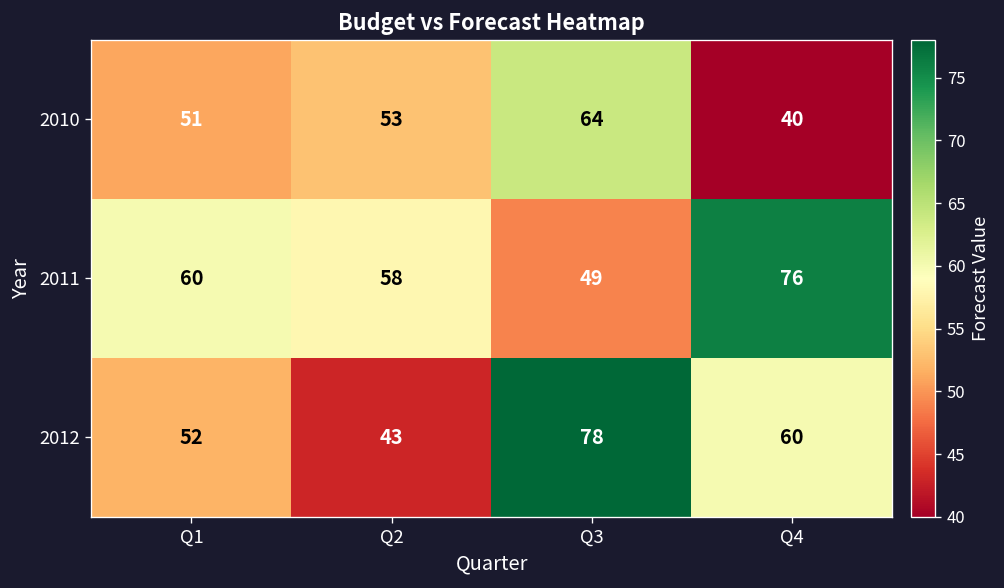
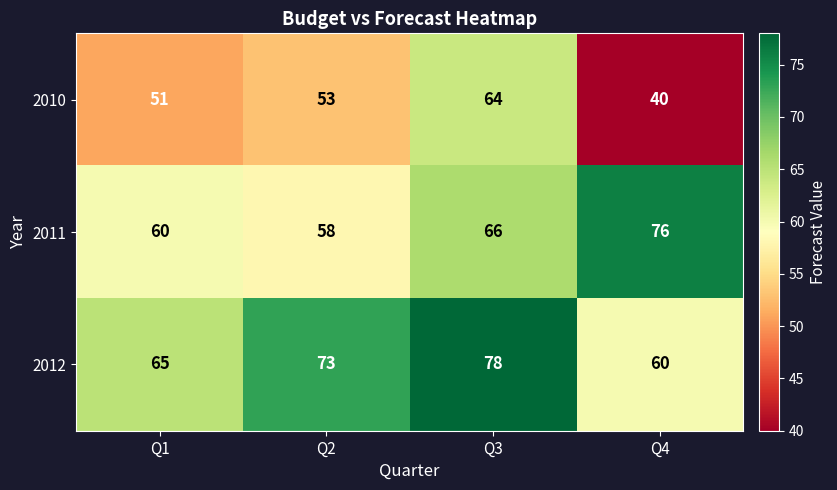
2011, Q3: 49 -> 66
2012, Q1: 52 -> 65
2012, Q2: 43 -> 73
